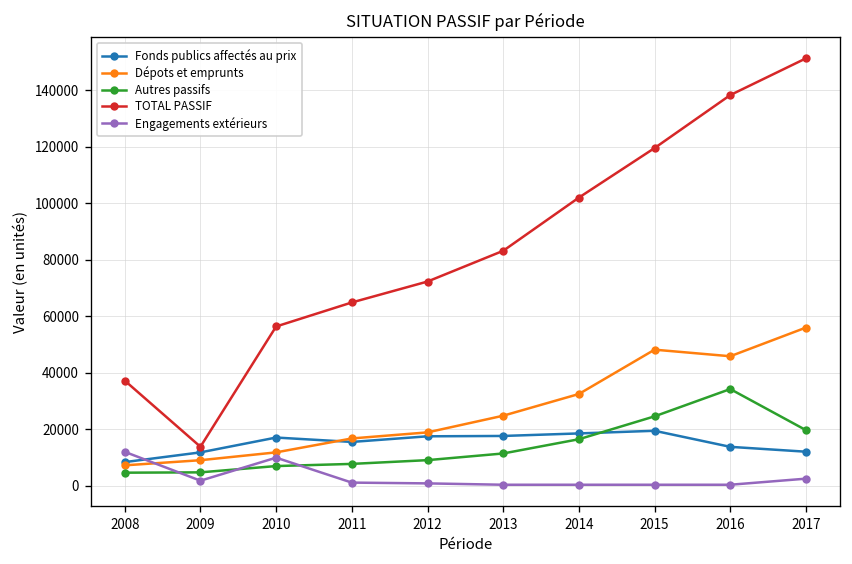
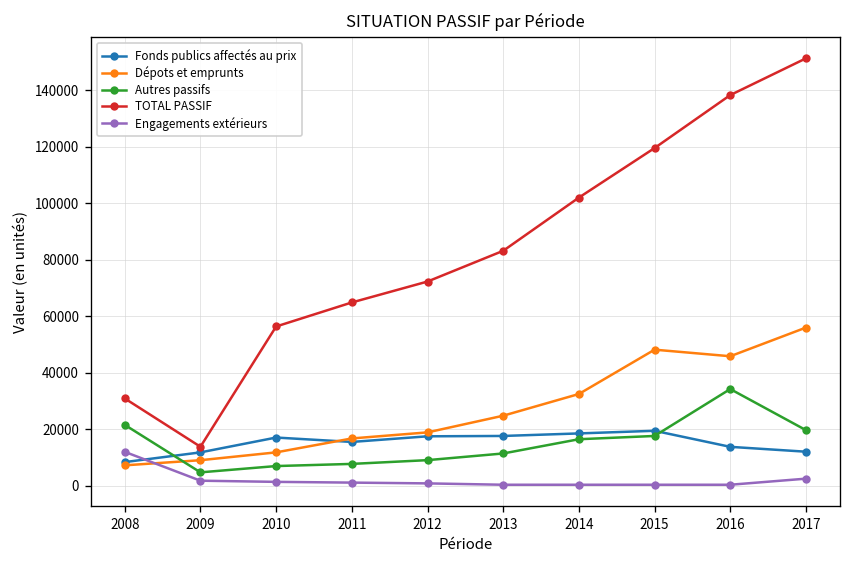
Autres passifs, 2008: 5000 -> 22000
TOTAL PASSIF, 2008: 37000 -> 31000
Engagements extérieurs, 2010: 10000 -> 1000
Autres passifs, 2015: 25000 -> 18000
